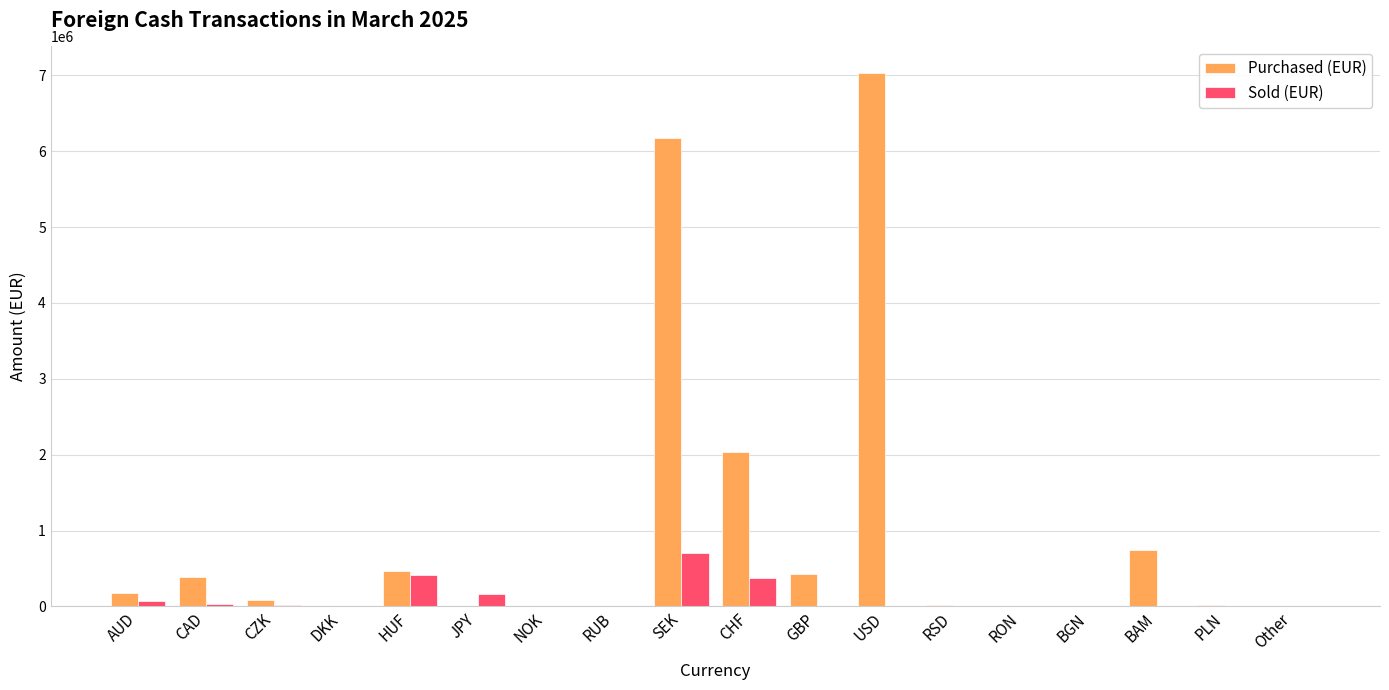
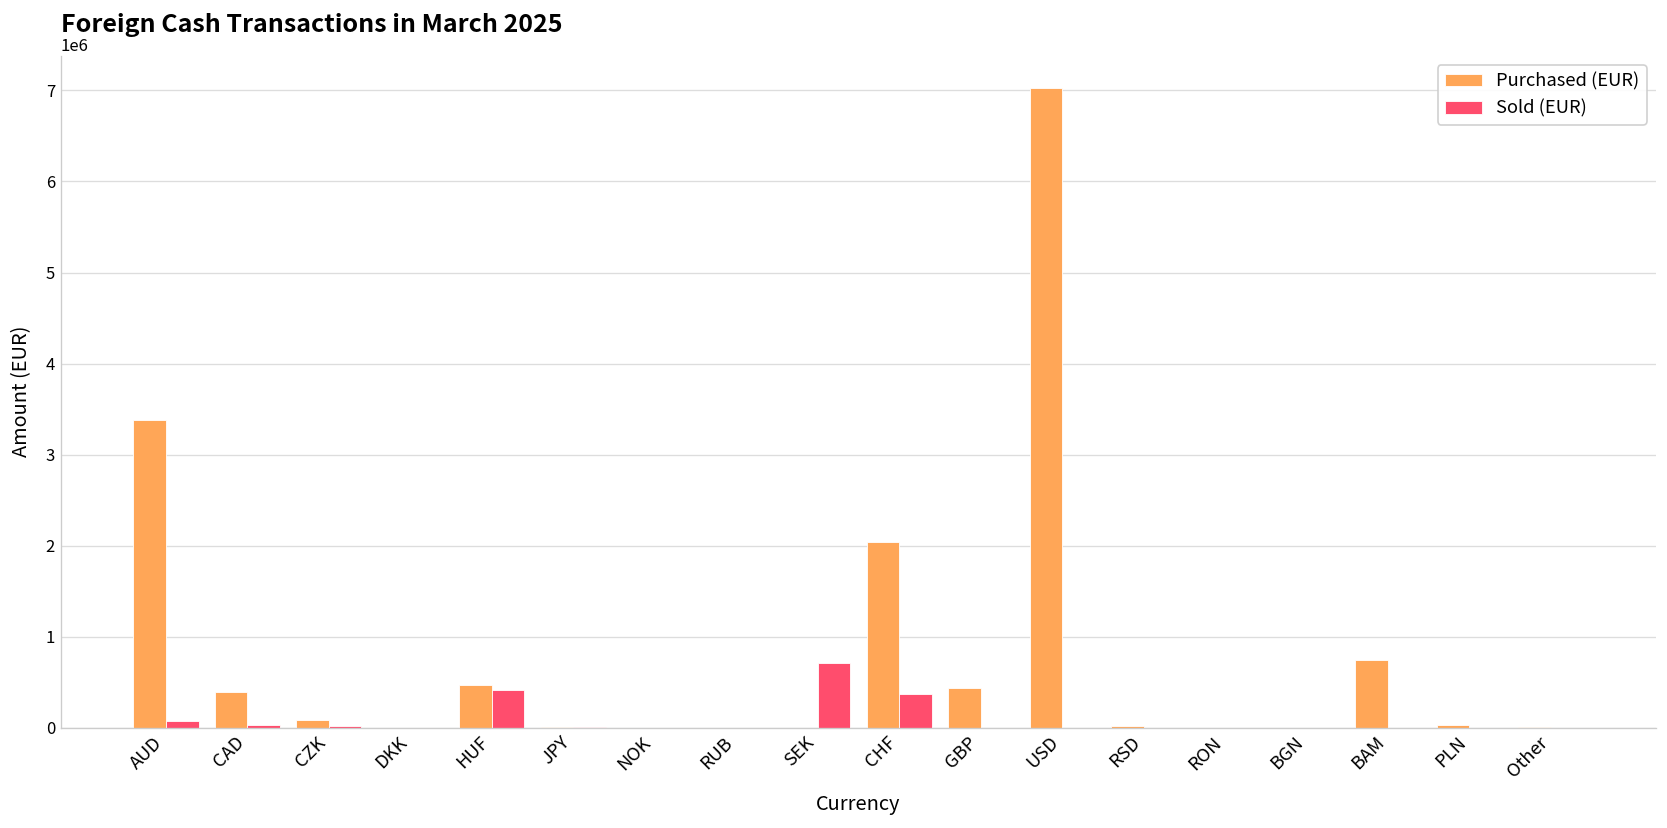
Purchased (EUR), AUD: 200000 -> 3400000
Sold (EUR), JPY: 200000 -> 0
Purchased (EUR), SEK: 6200000 -> 0
